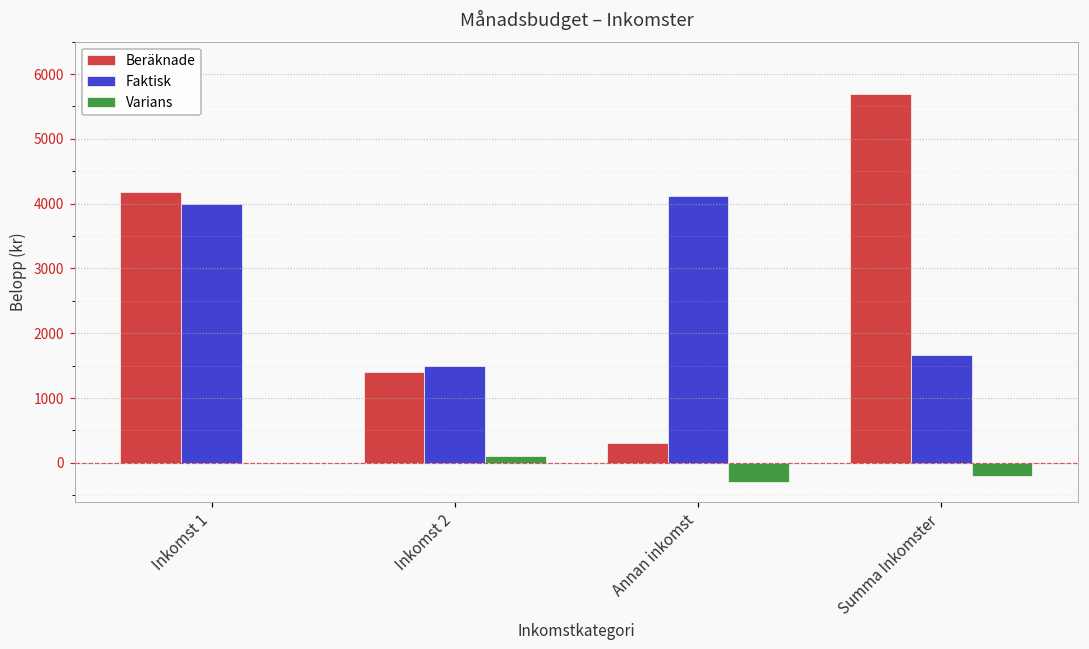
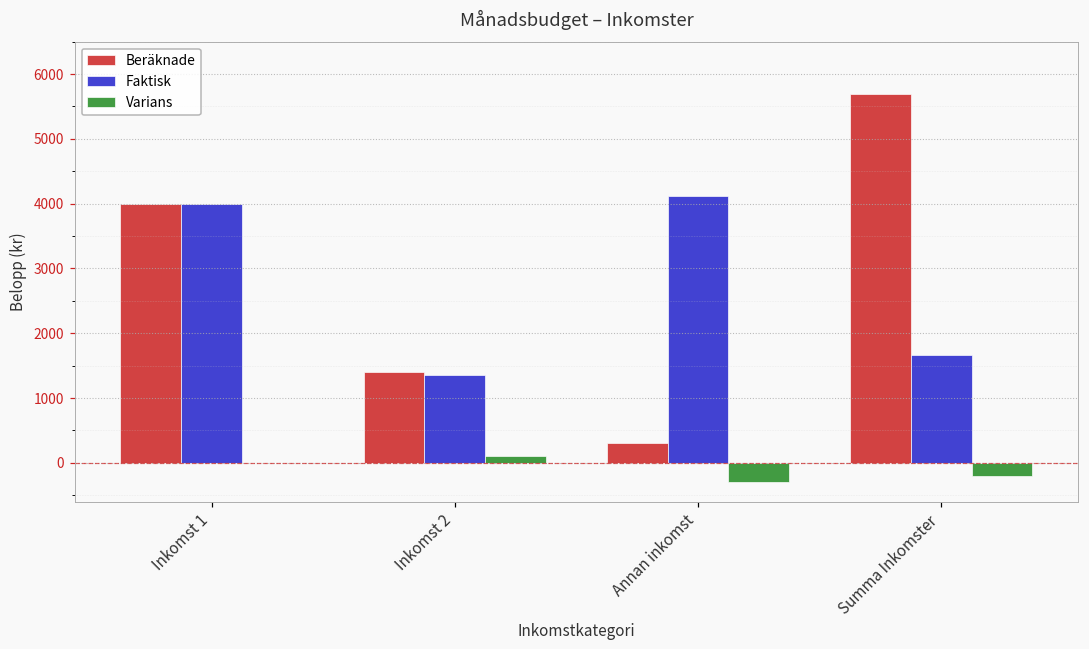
Beräknade, Inkomst 1: 4200 -> 4000
Faktisk, Inkomst 2: 1500 -> 1400
